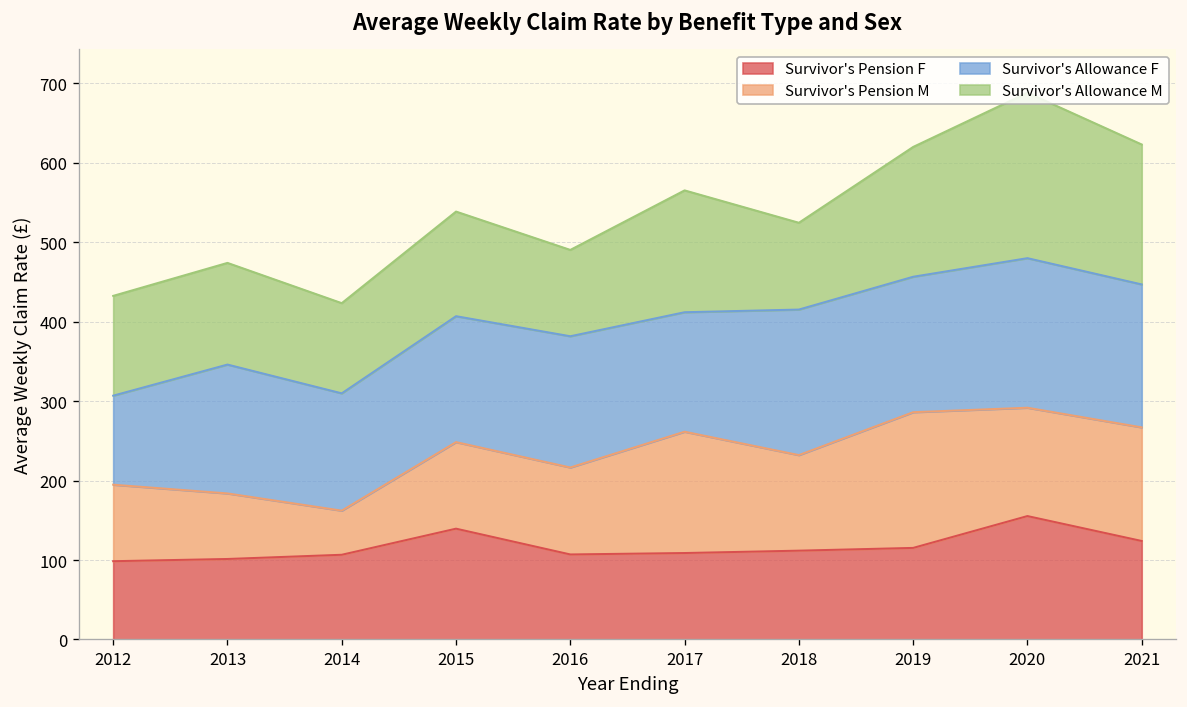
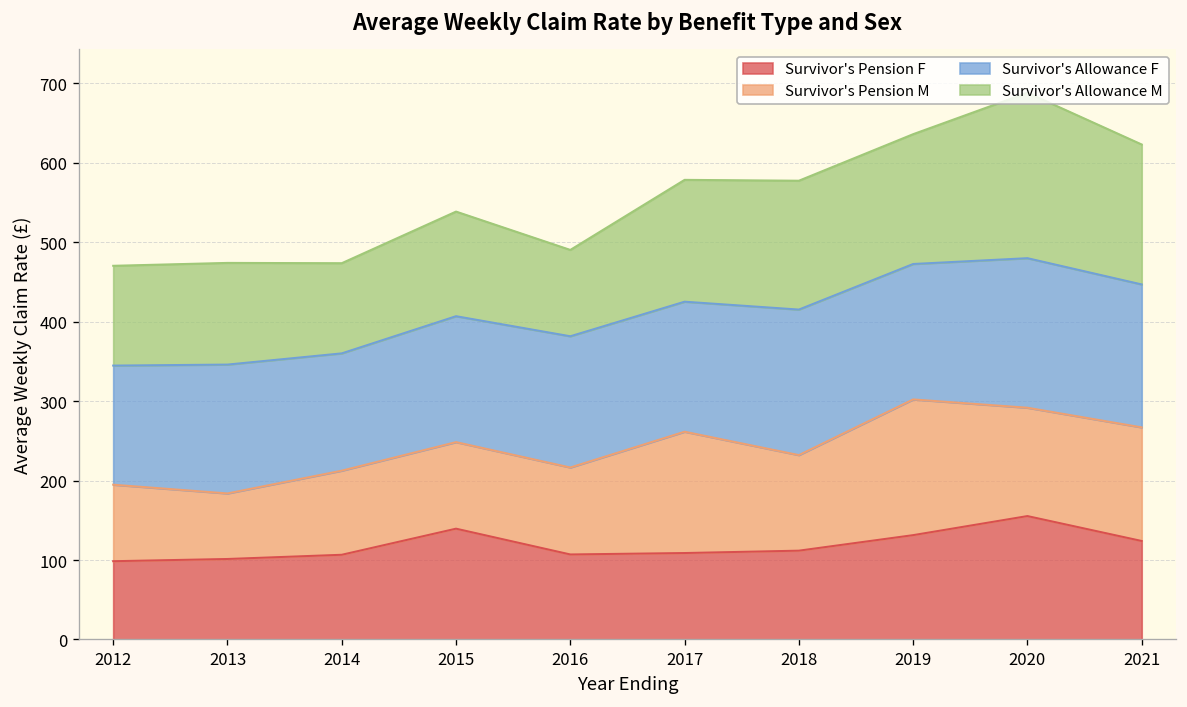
Survivor's Allowance F, 2012: 110 -> 150
Survivor's Pension M, 2014: 60 -> 110
Survivor's Allowance F, 2017: 150 -> 160
Survivor's Allowance M, 2018: 110 -> 160
Survivor's Pension F, 2019: 120 -> 130
